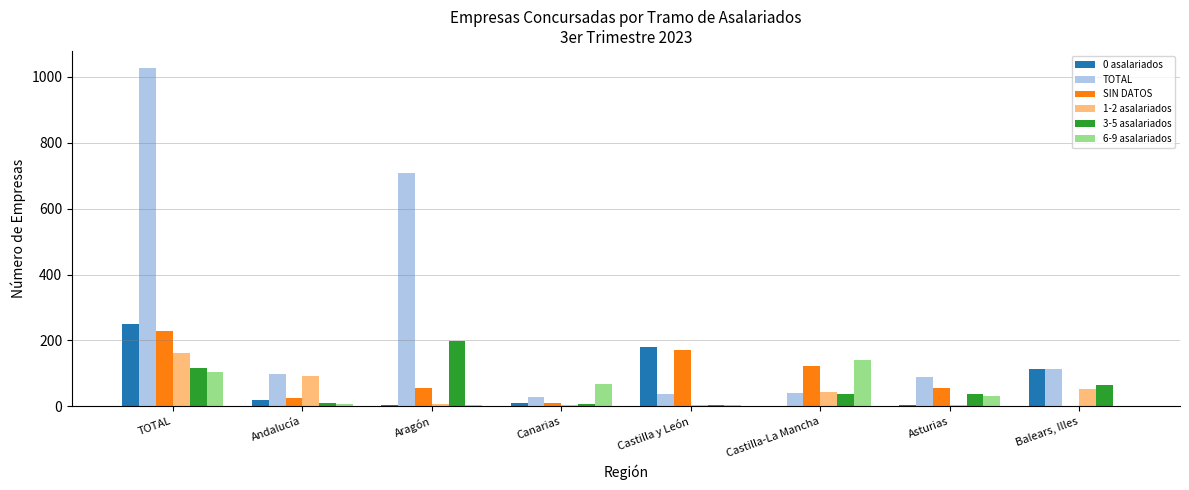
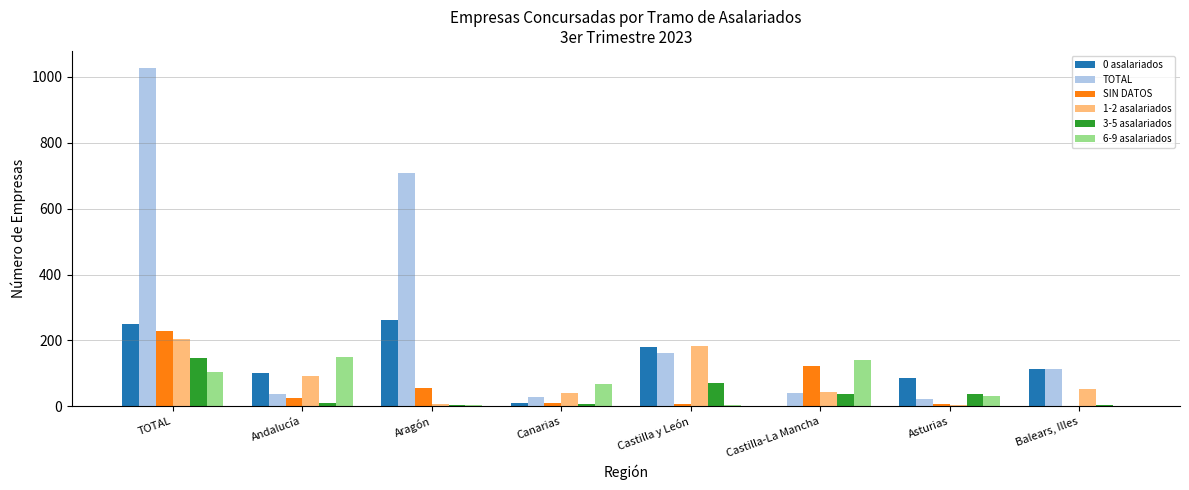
1-2 asalariados, TOTAL: 160 -> 200
3-5 asalariados, TOTAL: 120 -> 150
0 asalariados, Andalucía: 20 -> 100
TOTAL, Andalucía: 100 -> 40
6-9 asalariados, Andalucía: 10 -> 150
0 asalariados, Aragón: 10 -> 260
3-5 asalariados, Aragón: 200 -> 0
1-2 asalariados, Canarias: 0 -> 40
TOTAL, Castilla y León: 40 -> 160
SIN DATOS, Castilla y León: 170 -> 10
1-2 asalariados, Castilla y León: 10 -> 180
3-5 asalariados, Castilla y León: 0 -> 70
0 asalariados, Asturias: 0 -> 90
TOTAL, Asturias: 90 -> 20
SIN DATOS, Asturias: 60 -> 10
3-5 asalariados, Balears, Illes: 60 -> 0
